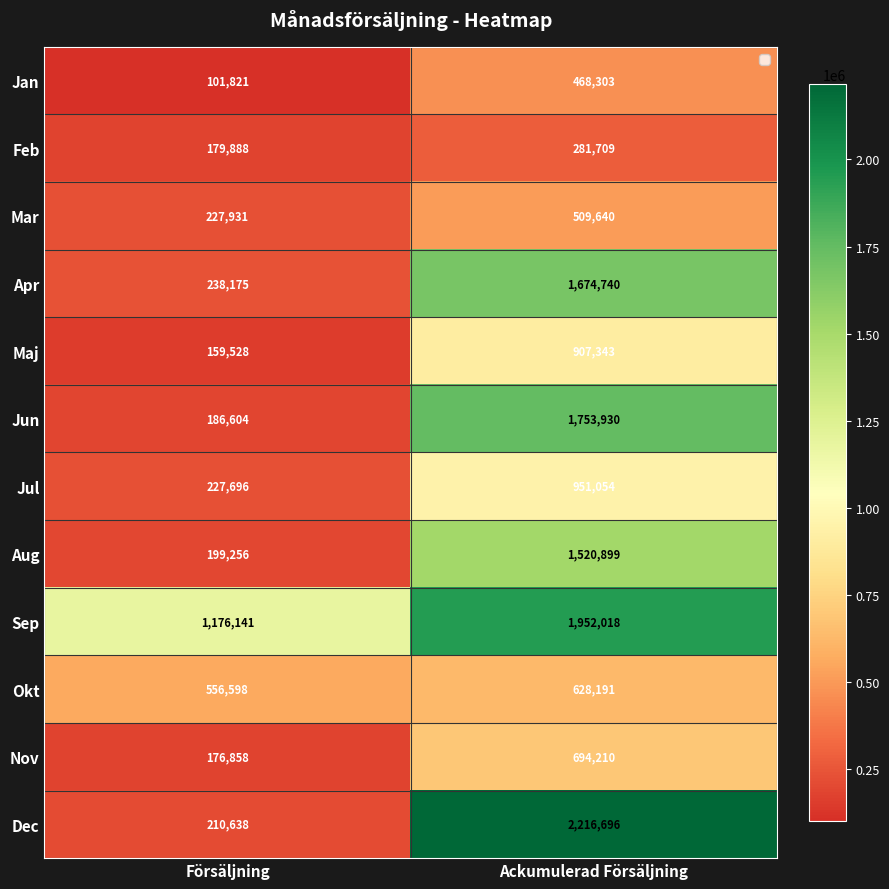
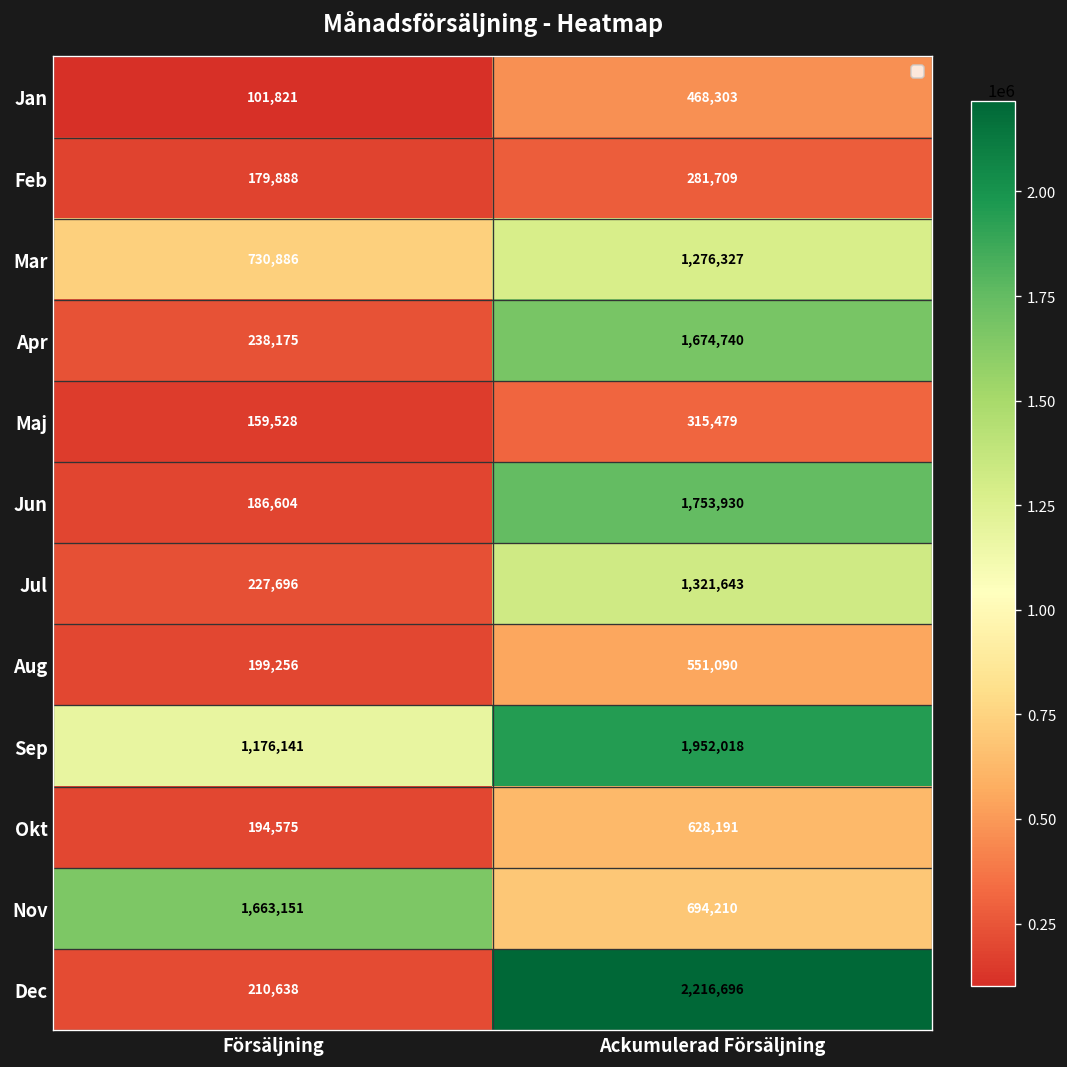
Mar, Försäljning: 227,931 -> 730,886
Mar, Ackumulerad Försäljning: 509,640 -> 1,276,327
Maj, Ackumulerad Försäljning: 907,343 -> 315,479
Jul, Ackumulerad Försäljning: 951,054 -> 1,321,643
Aug, Ackumulerad Försäljning: 1,520,899 -> 551,090
Okt, Försäljning: 556,598 -> 194,575
Nov, Försäljning: 176,858 -> 1,663,151
